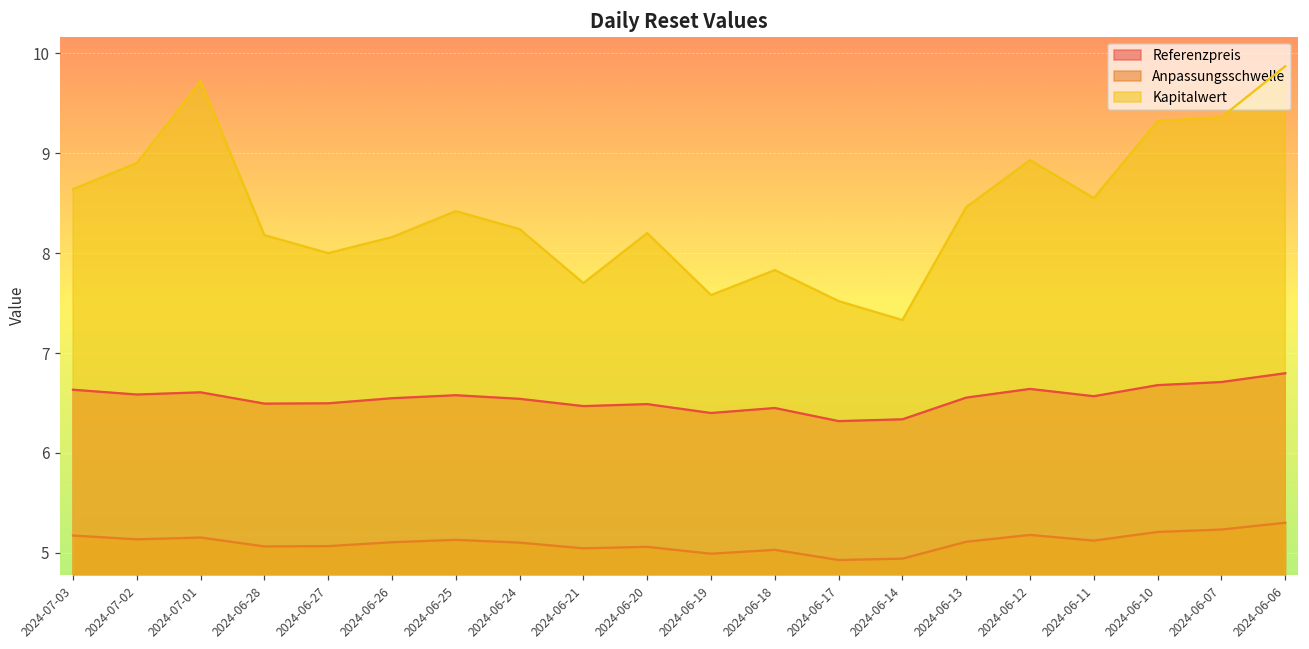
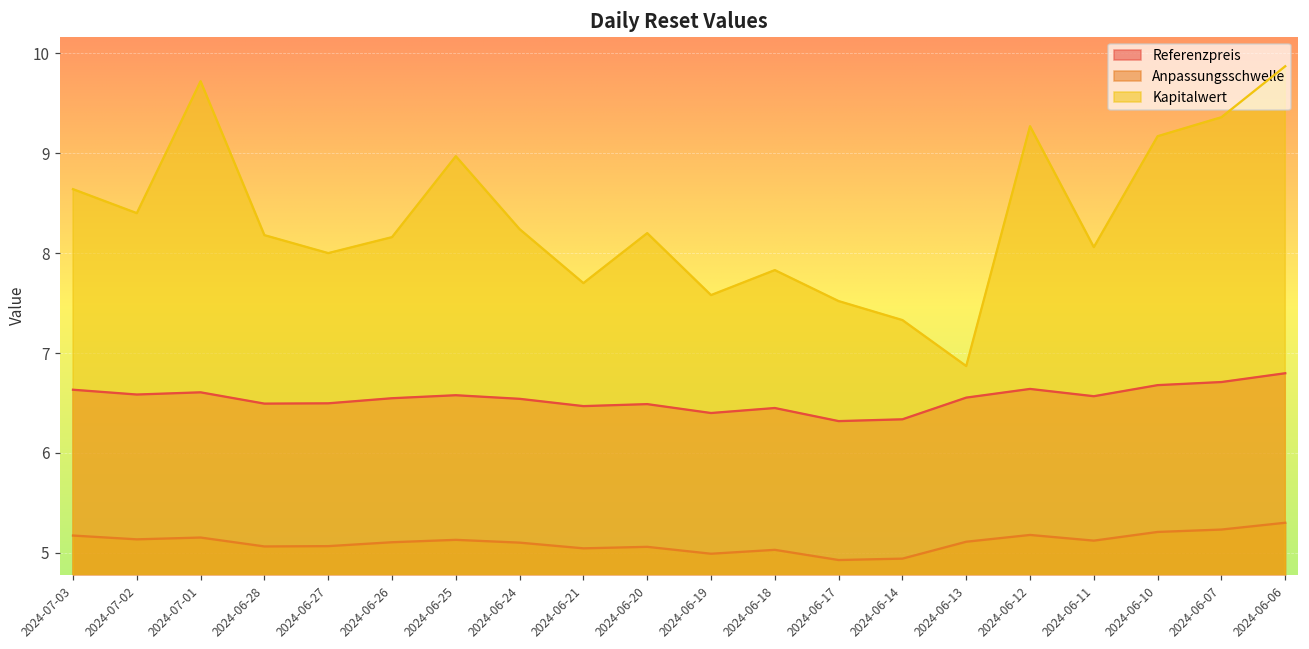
Kapitalwert, 2024-07-02: 8.9 -> 8.4
Kapitalwert, 2024-06-25: 8.4 -> 9.0
Kapitalwert, 2024-06-13: 8.5 -> 6.9
Kapitalwert, 2024-06-12: 8.9 -> 9.3
Kapitalwert, 2024-06-11: 8.6 -> 8.1
Kapitalwert, 2024-06-10: 9.3 -> 9.2
